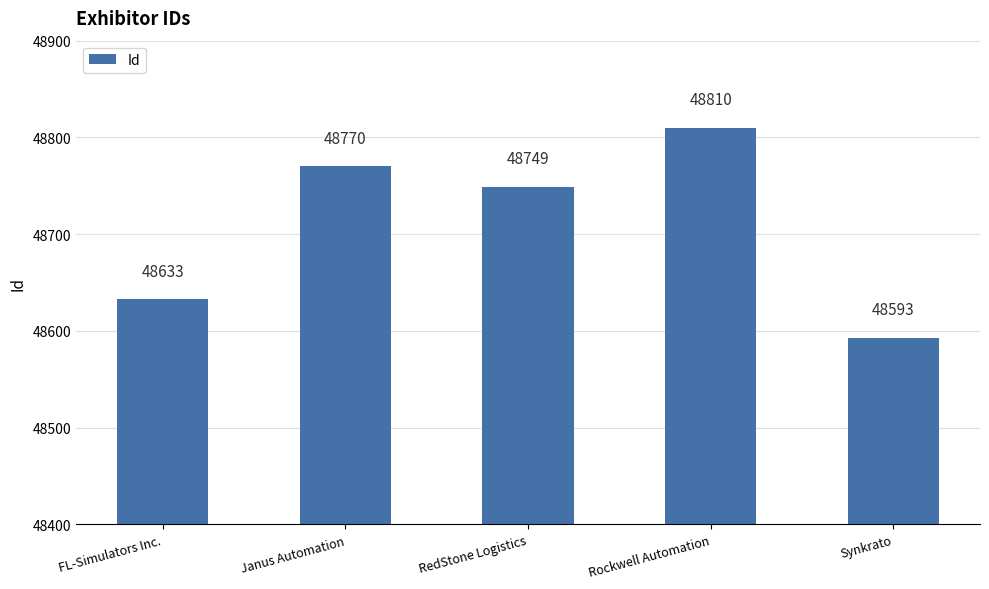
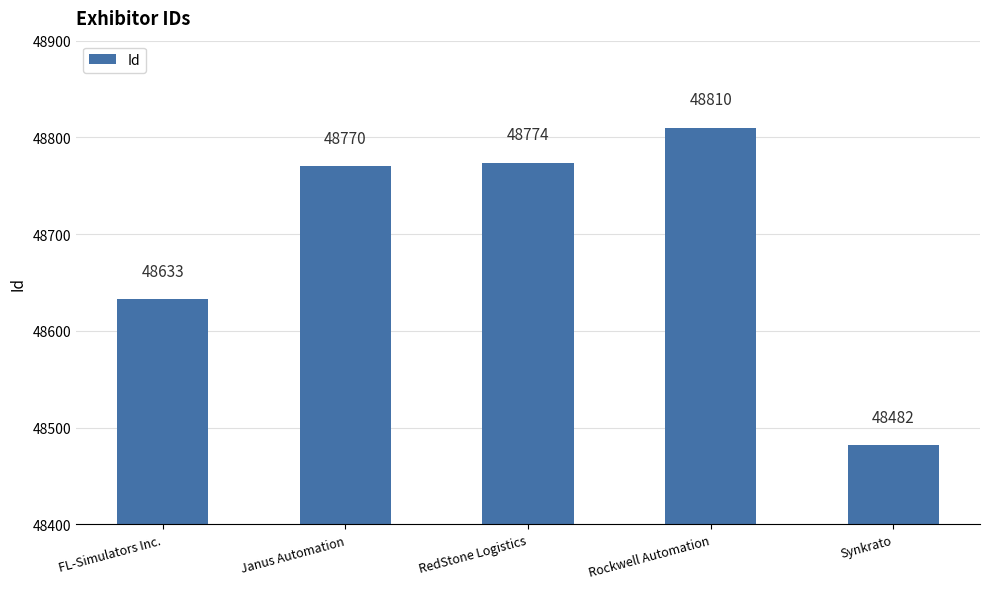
RedStone Logistics: 48749 -> 48774
Synkrato: 48593 -> 48482
